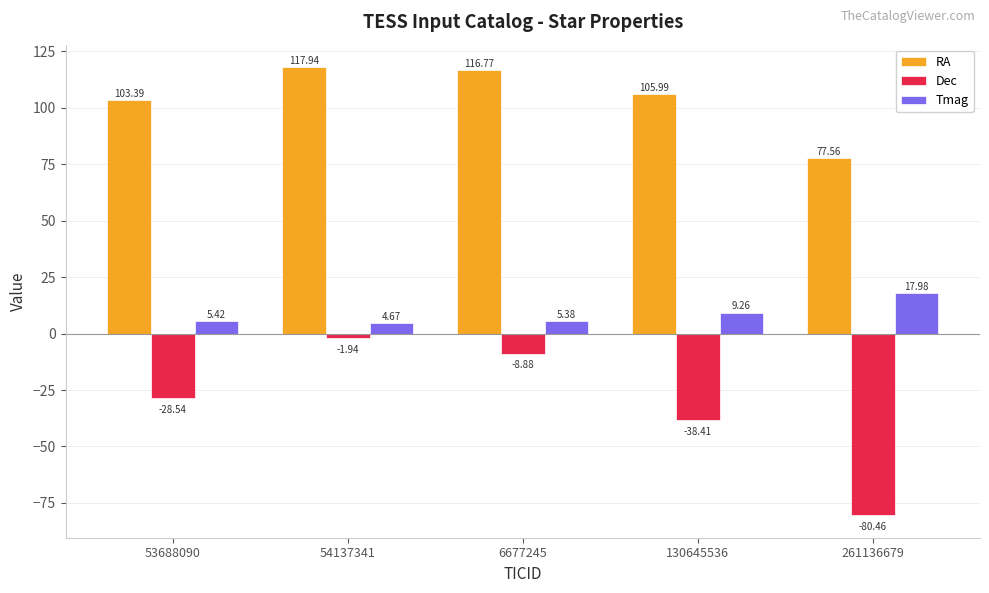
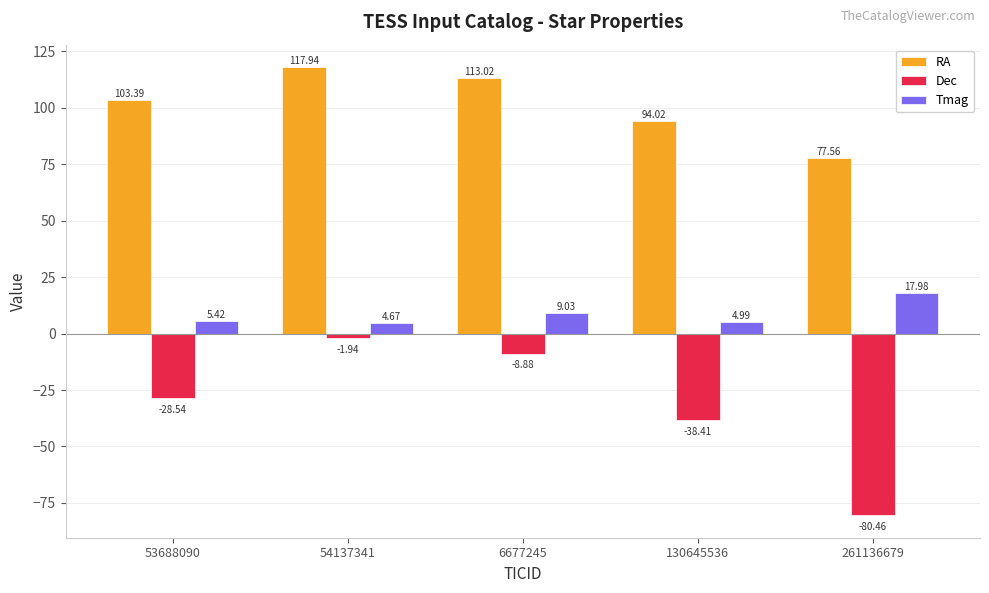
RA, 6677245: 116.77 -> 113.02
Tmag, 6677245: 5.38 -> 9.03
RA, 130645536: 105.99 -> 94.02
Tmag, 130645536: 9.26 -> 4.99
